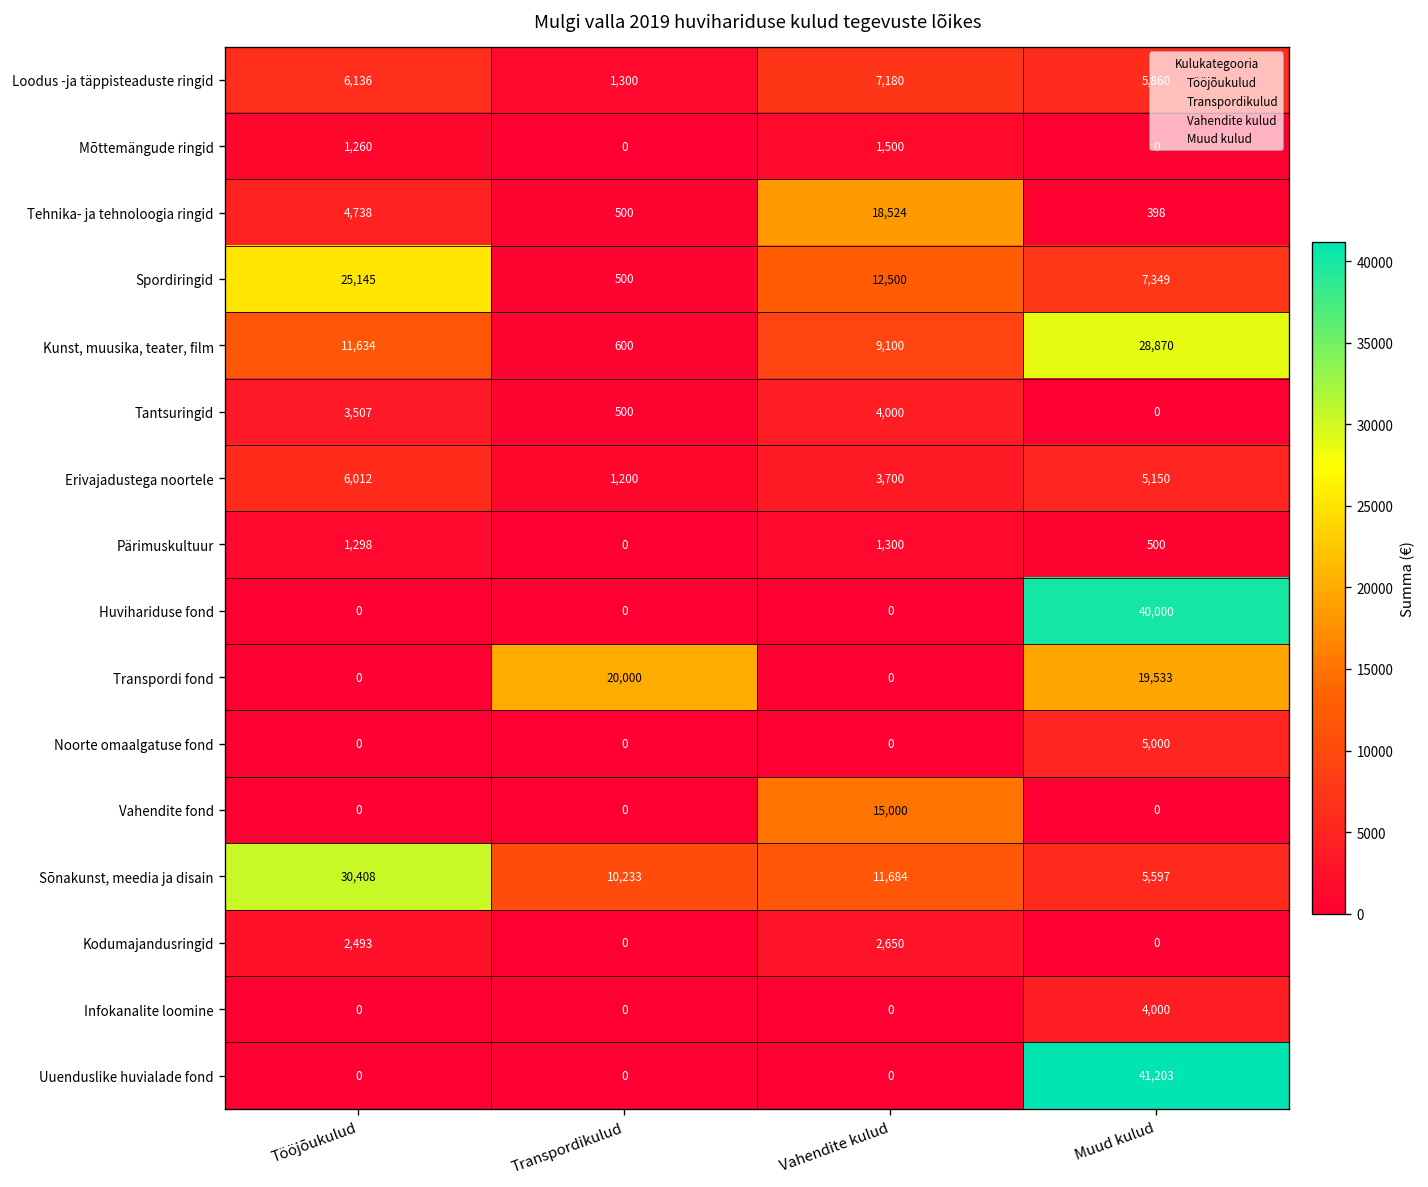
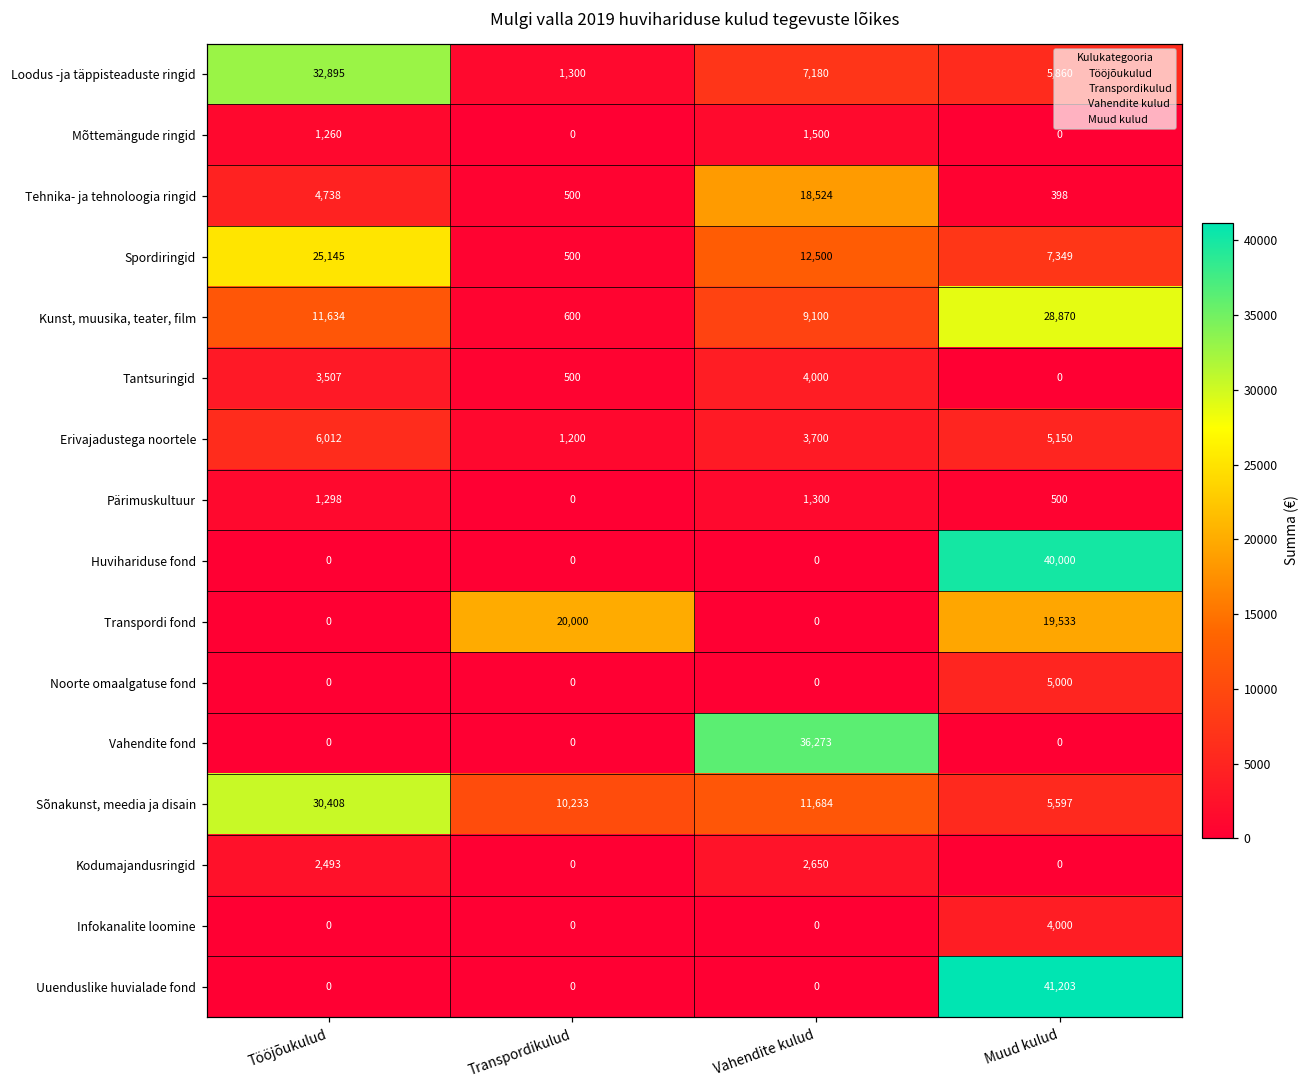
Loodus -ja täppisteaduste ringid, Tööjõukulud: 6,136 -> 32,895
Vahendite fond, Vahendite kulud: 15,000 -> 36,273
